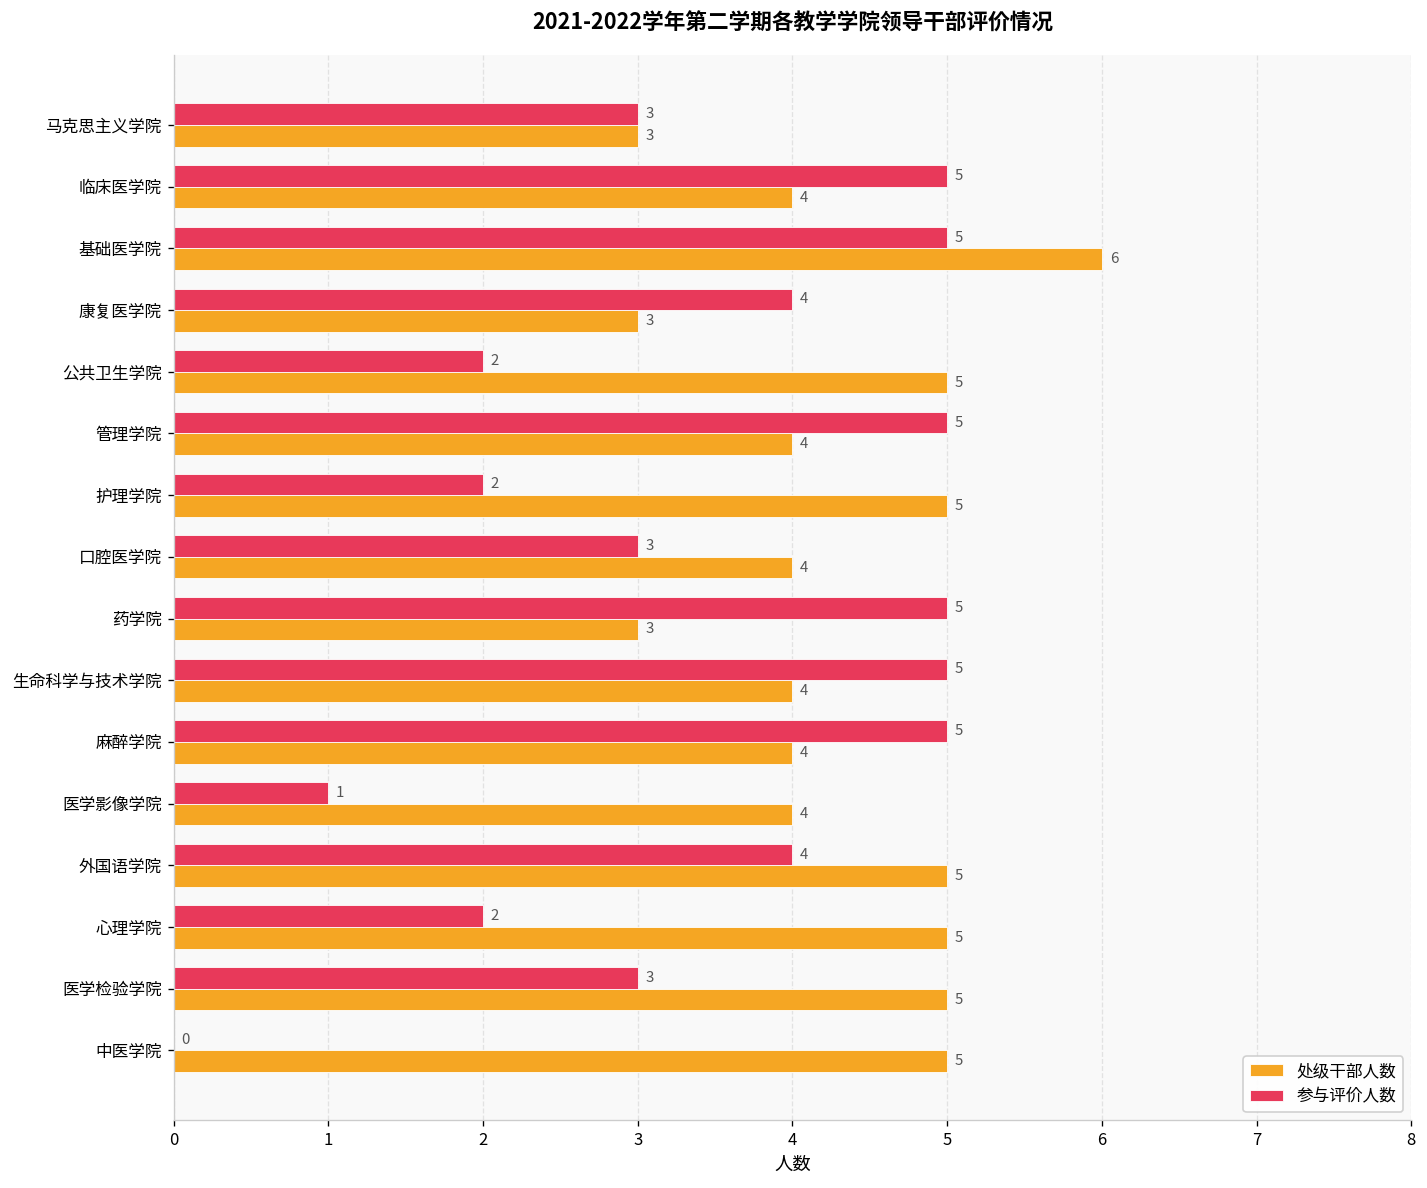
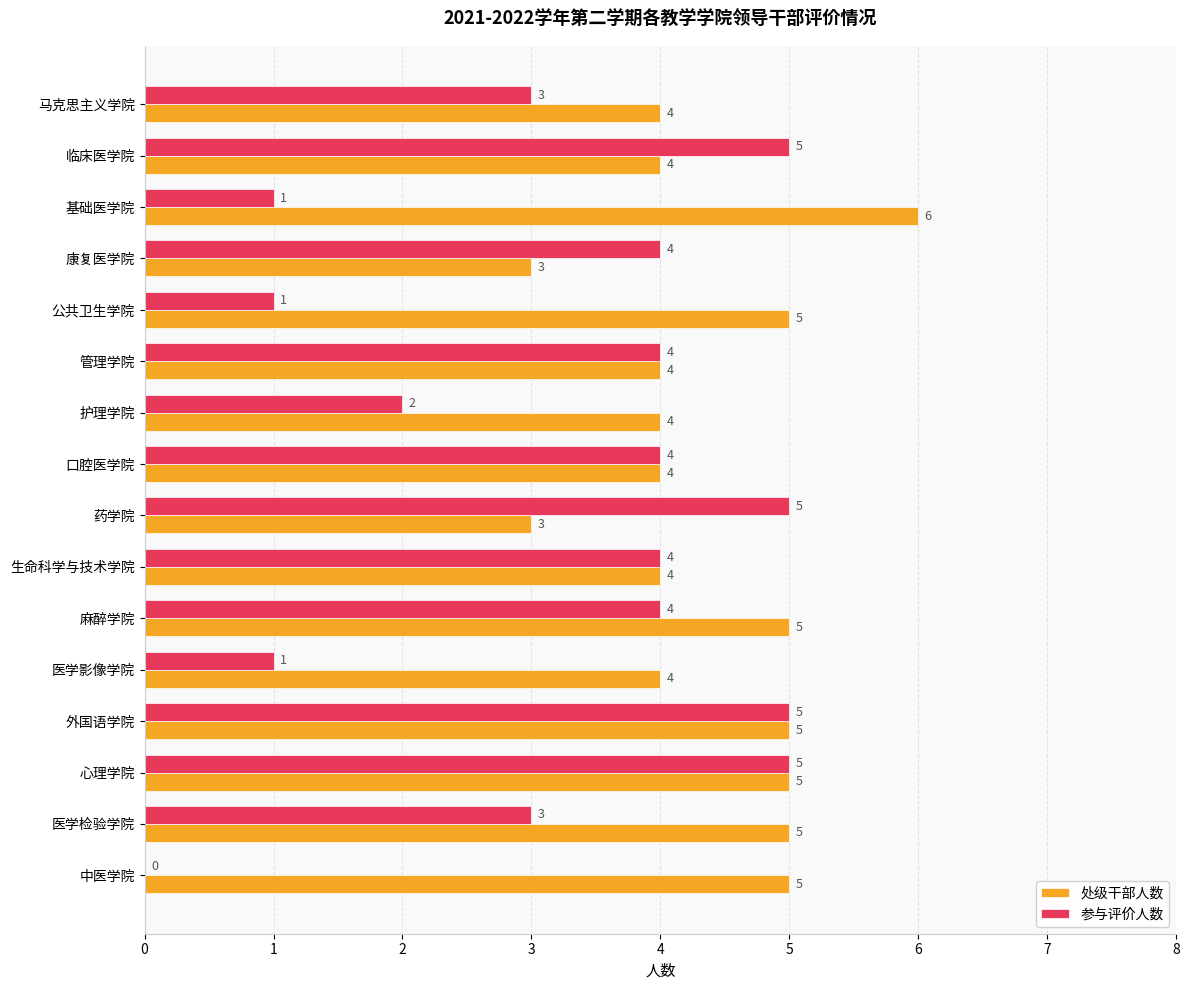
处级干部人数, 马克思主义学院: 3 -> 4
参与评价人数, 基础医学院: 5 -> 1
参与评价人数, 公共卫生学院: 2 -> 1
参与评价人数, 管理学院: 5 -> 4
处级干部人数, 护理学院: 5 -> 4
参与评价人数, 口腔医学院: 3 -> 4
参与评价人数, 生命科学与技术学院: 5 -> 4
参与评价人数, 麻醉学院: 5 -> 4
处级干部人数, 麻醉学院: 4 -> 5
参与评价人数, 外国语学院: 4 -> 5
参与评价人数, 心理学院: 2 -> 5
